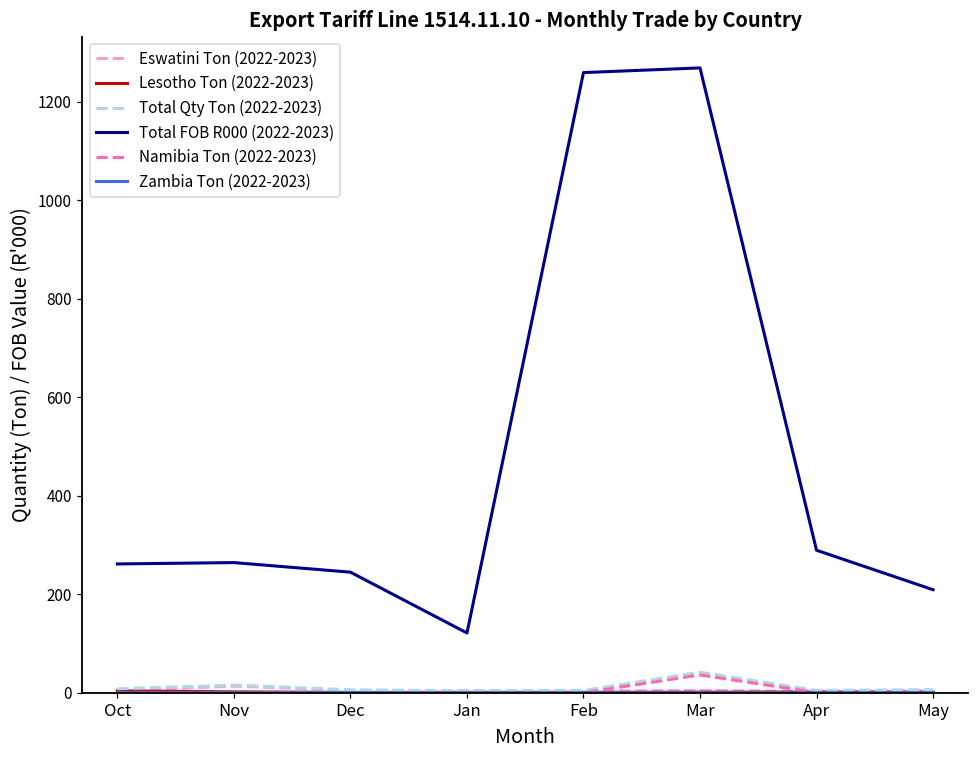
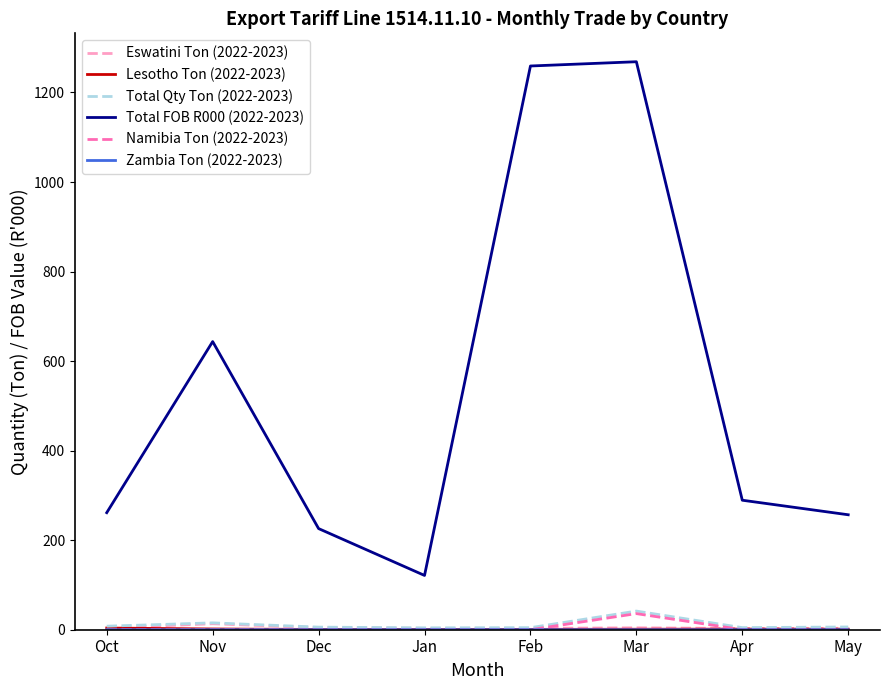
Total FOB R000 (2022-2023), Nov: 260 -> 640
Total FOB R000 (2022-2023), Dec: 240 -> 230
Total FOB R000 (2022-2023), May: 210 -> 260
